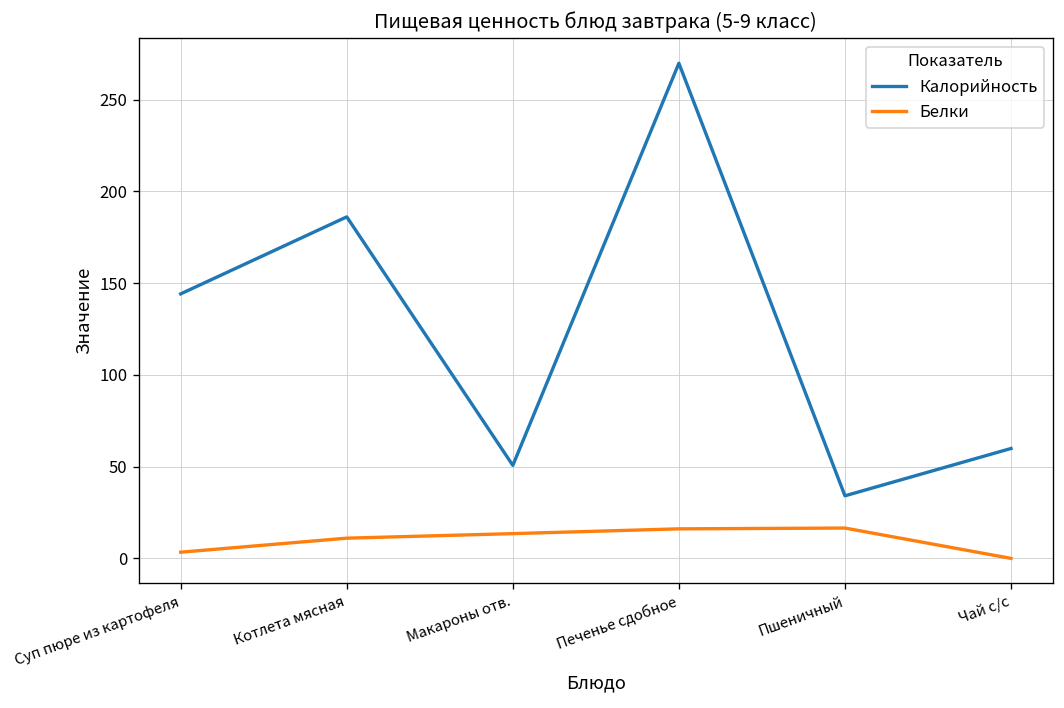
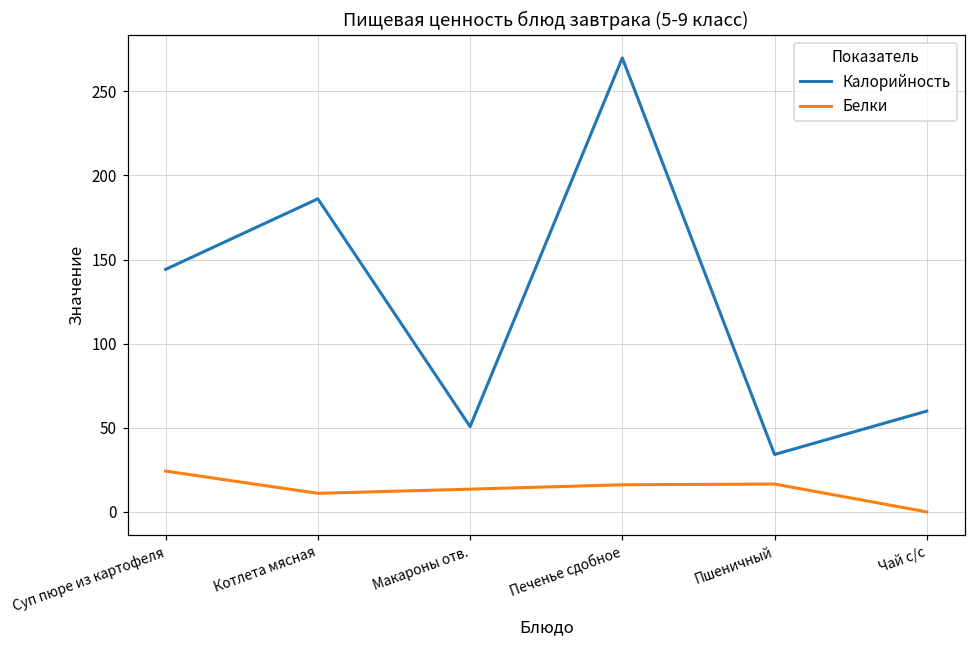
Белки, Суп пюре из картофеля: 3 -> 24
